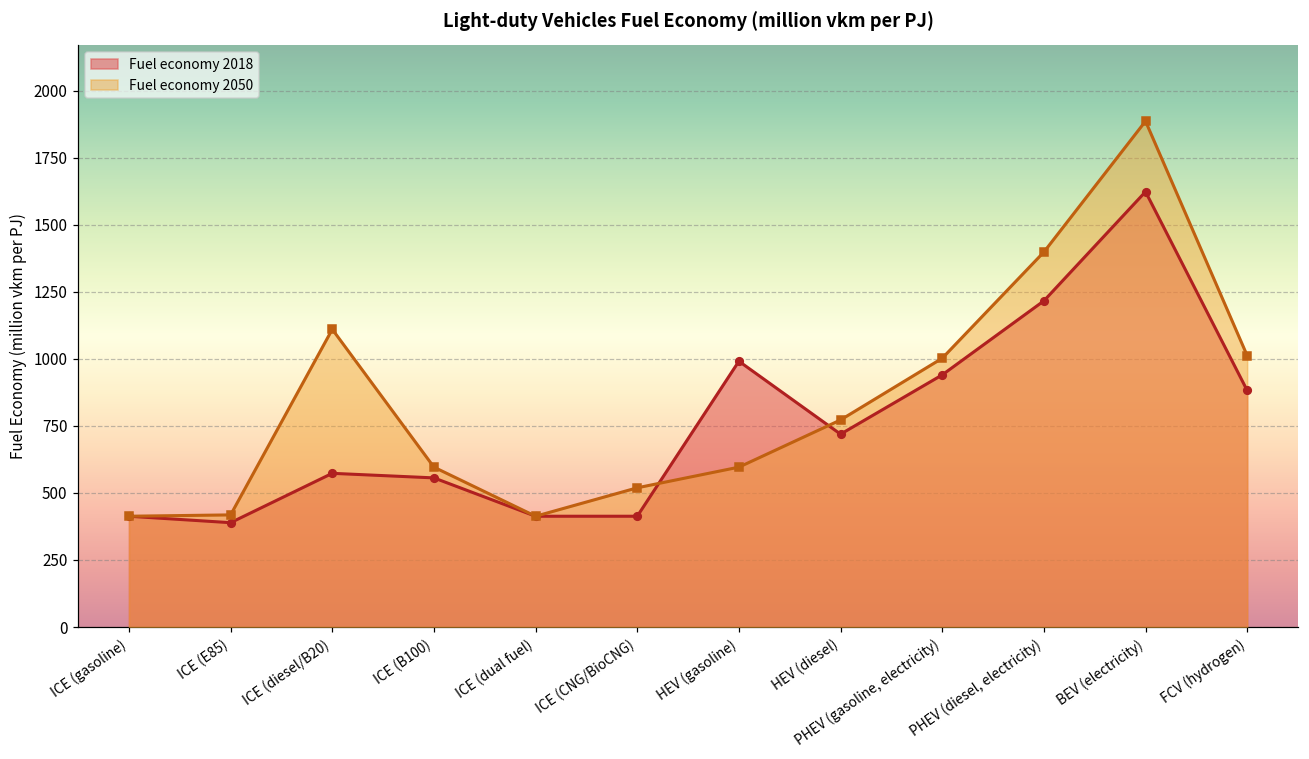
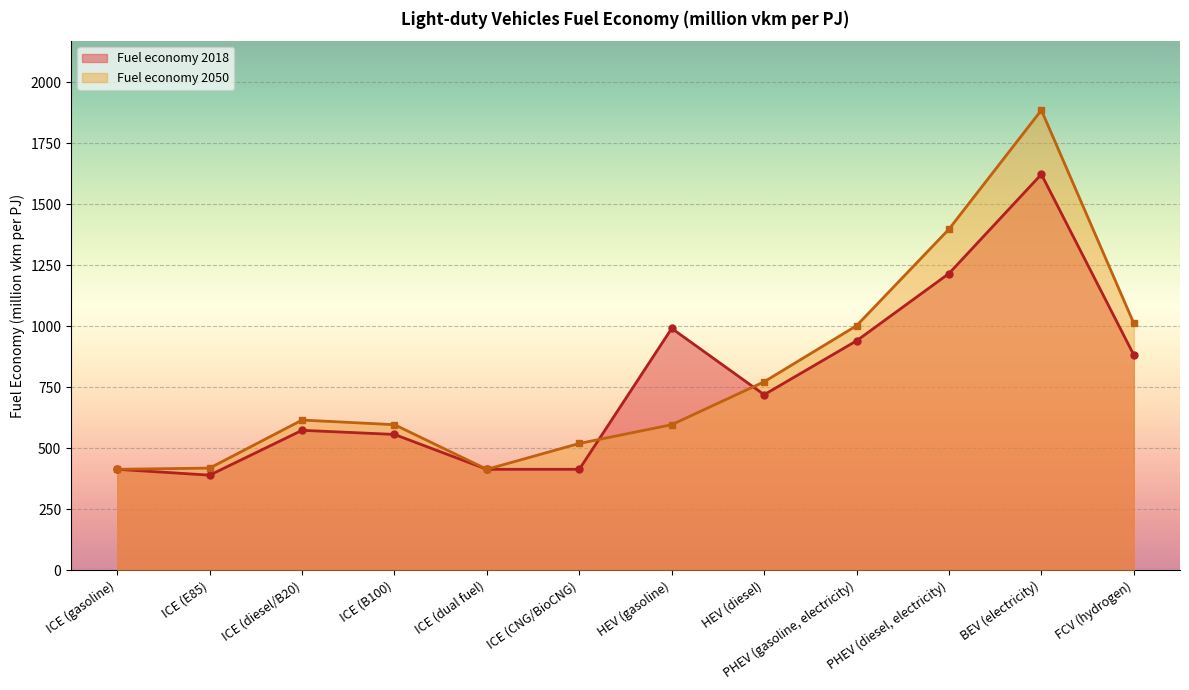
Fuel economy 2050, ICE (diesel/B20): 1110 -> 620
